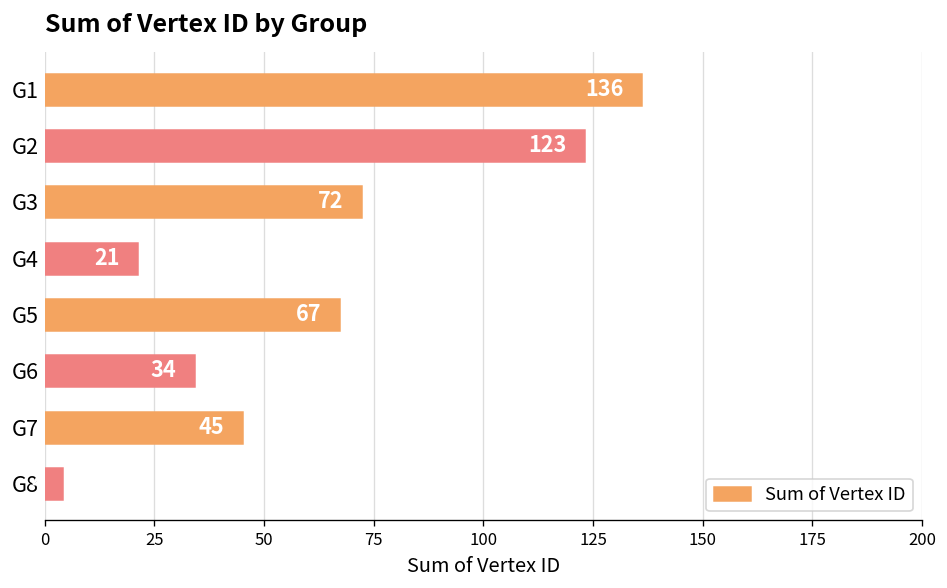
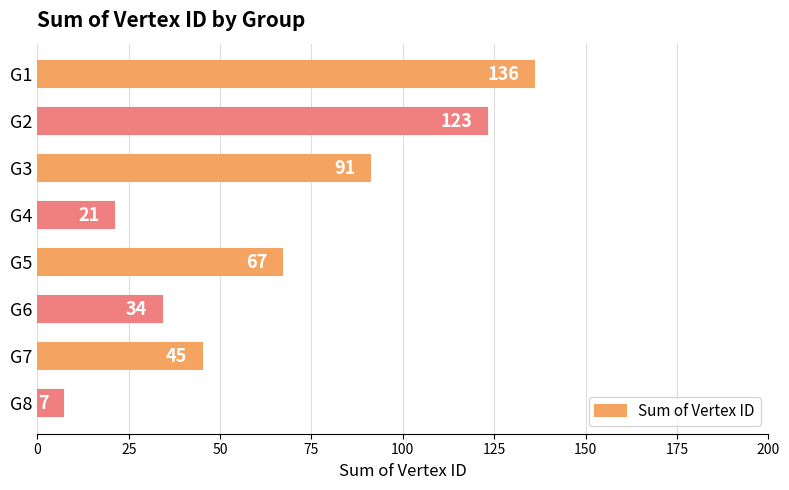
G3: 72 -> 91
G8: 4 -> 7
